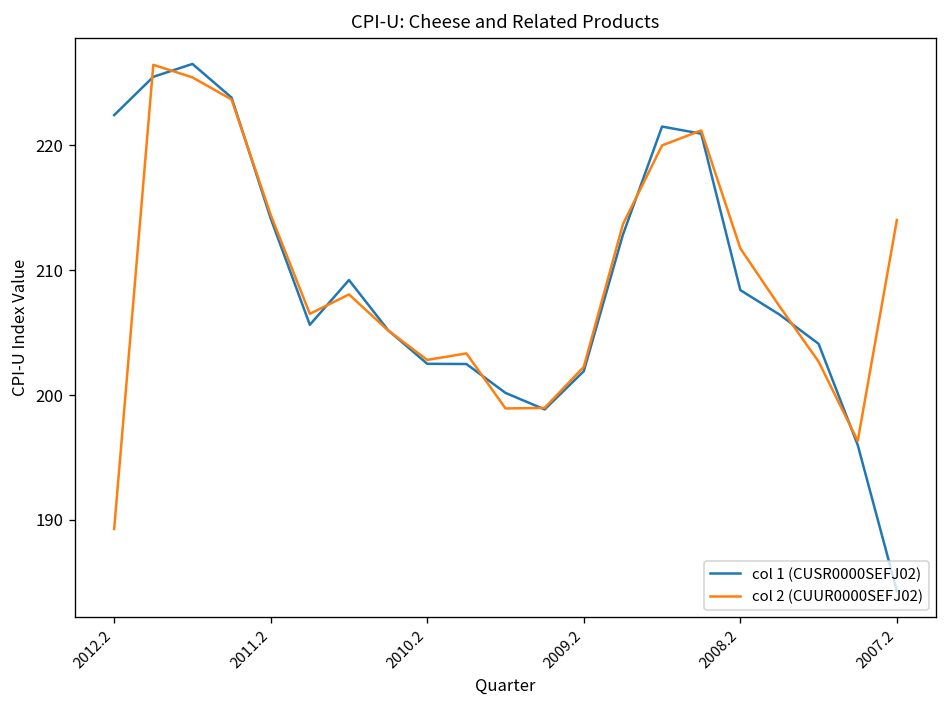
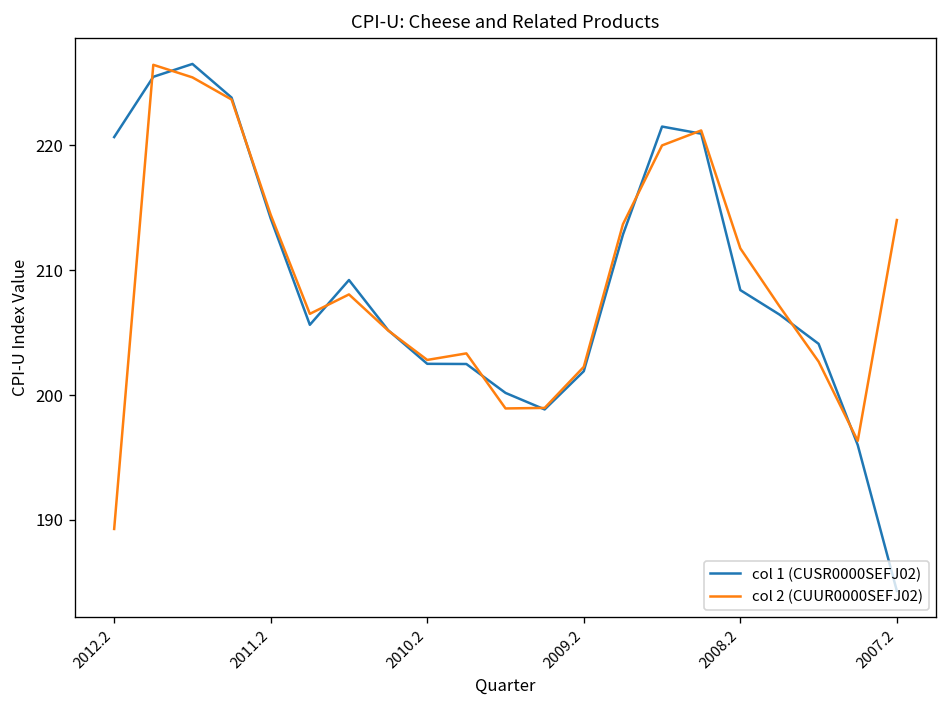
col 1 (CUSR0000SEFJ02), 2012.2: 222.4 -> 220.7
